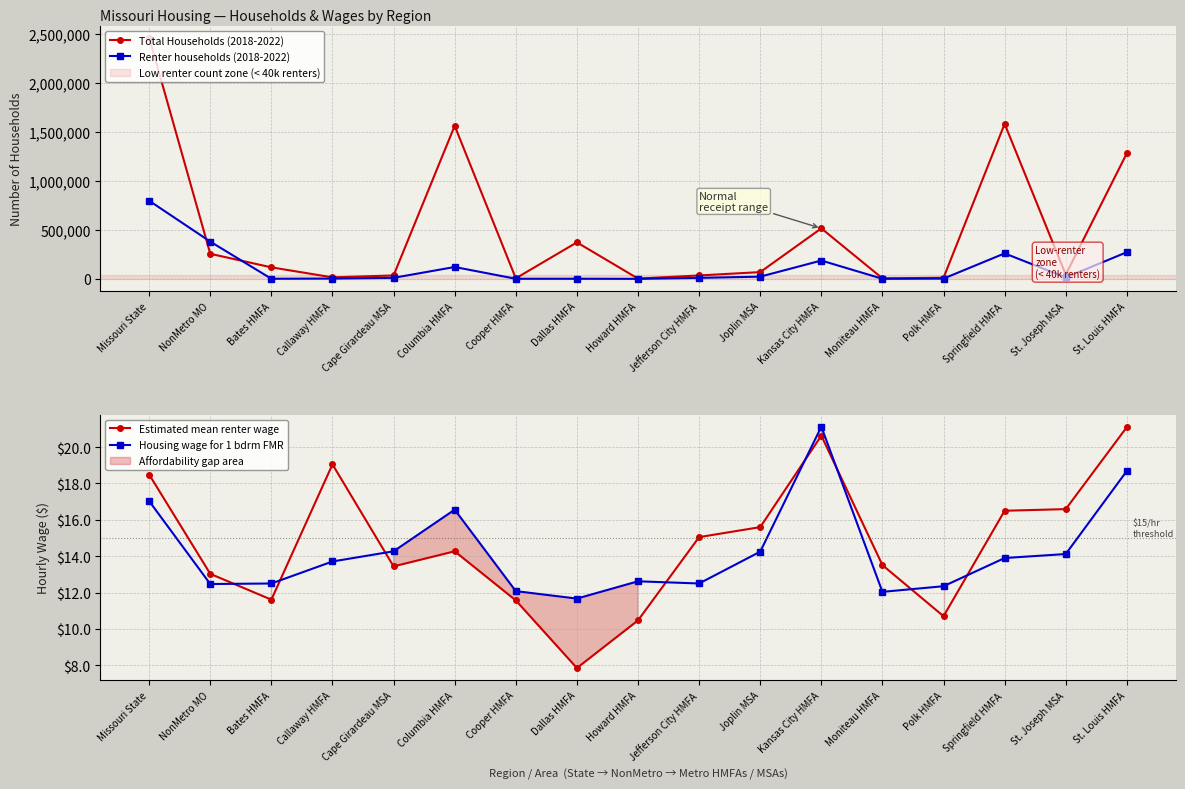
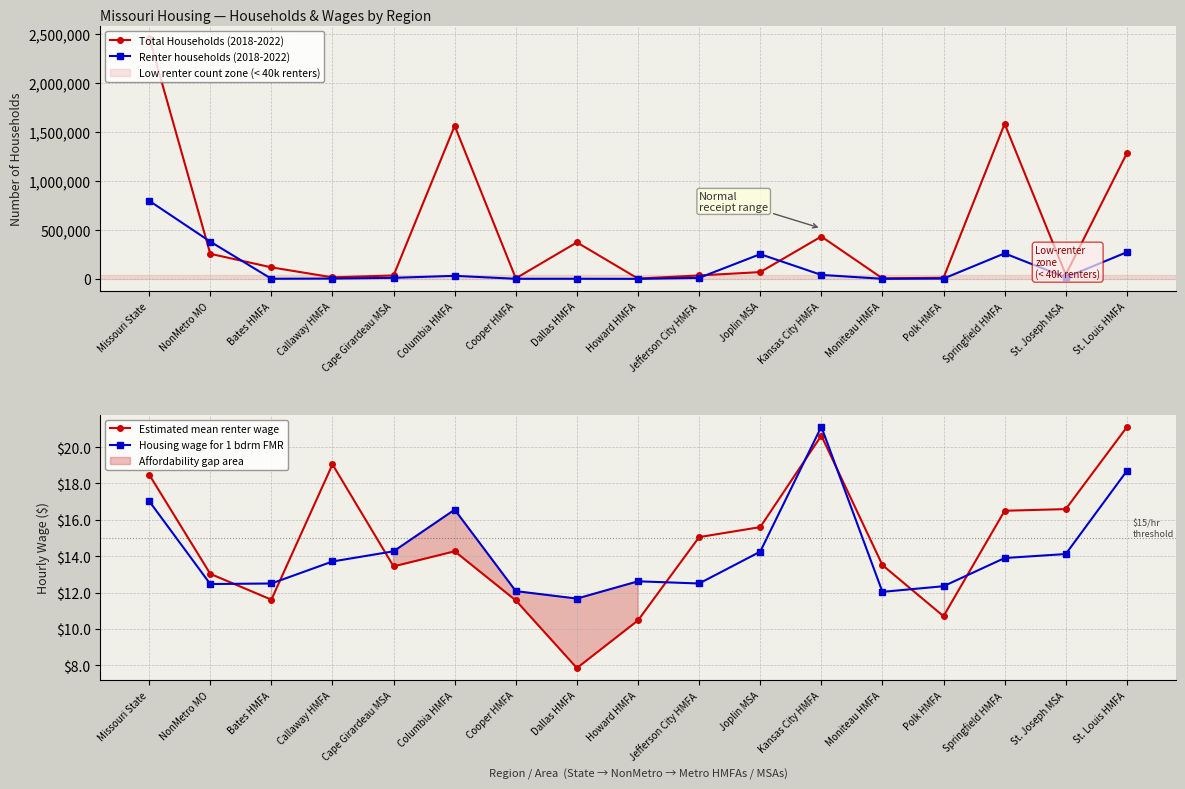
Missouri Housing — Households & Wages by Region, Renter households (2018-2022), Columbia HMFA: 100,000 -> 0
Missouri Housing — Households & Wages by Region, Renter households (2018-2022), Joplin MSA: 0 -> 300,000
Missouri Housing — Households & Wages by Region, Total Households (2018-2022), Kansas City HMFA: 500,000 -> 400,000
Missouri Housing — Households & Wages by Region, Renter households (2018-2022), Kansas City HMFA: 200,000 -> 0
